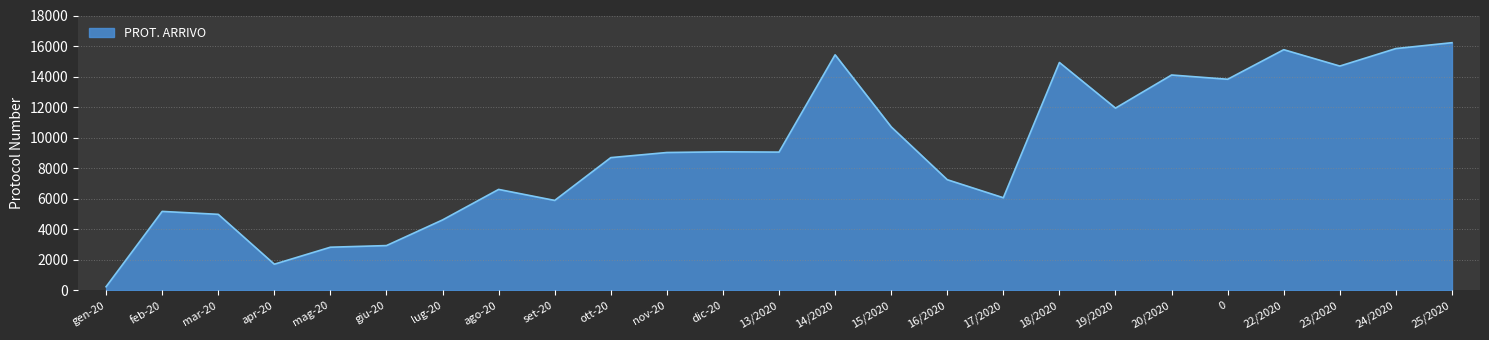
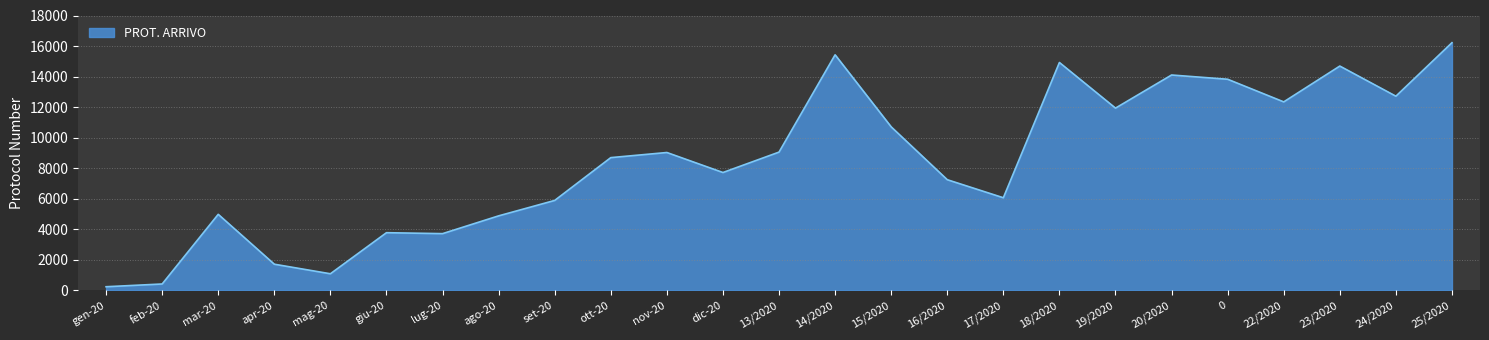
feb-20: 5200 -> 400
mag-20: 2800 -> 1100
giu-20: 2900 -> 3800
lug-20: 4600 -> 3700
ago-20: 6600 -> 4900
dic-20: 9100 -> 7700
22/2020: 15800 -> 12300
24/2020: 15800 -> 12700
